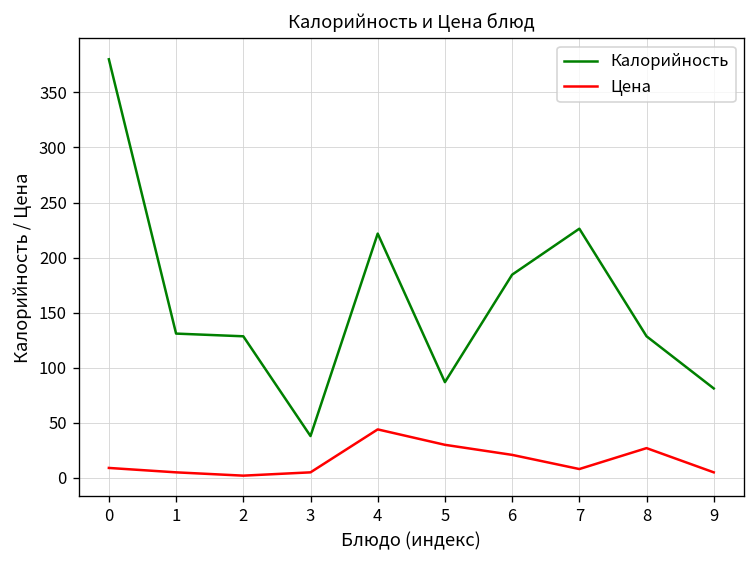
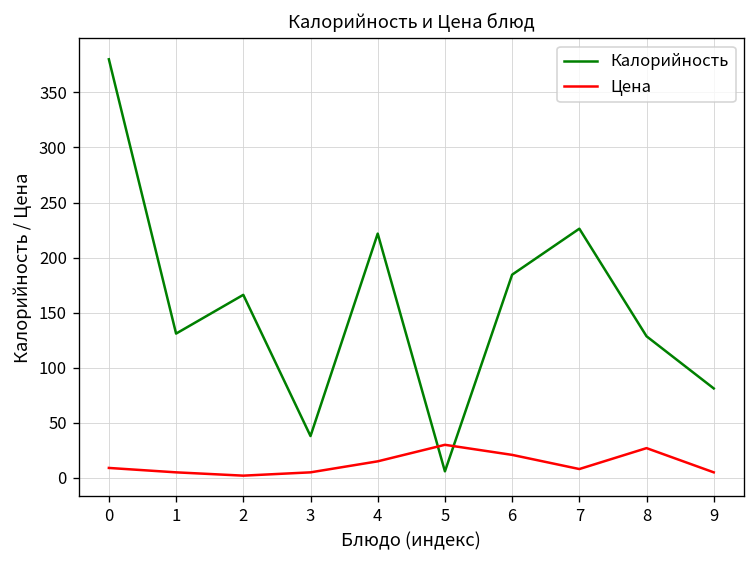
Калорийность, 2: 130 -> 170
Цена, 4: 40 -> 20
Калорийность, 5: 90 -> 10
